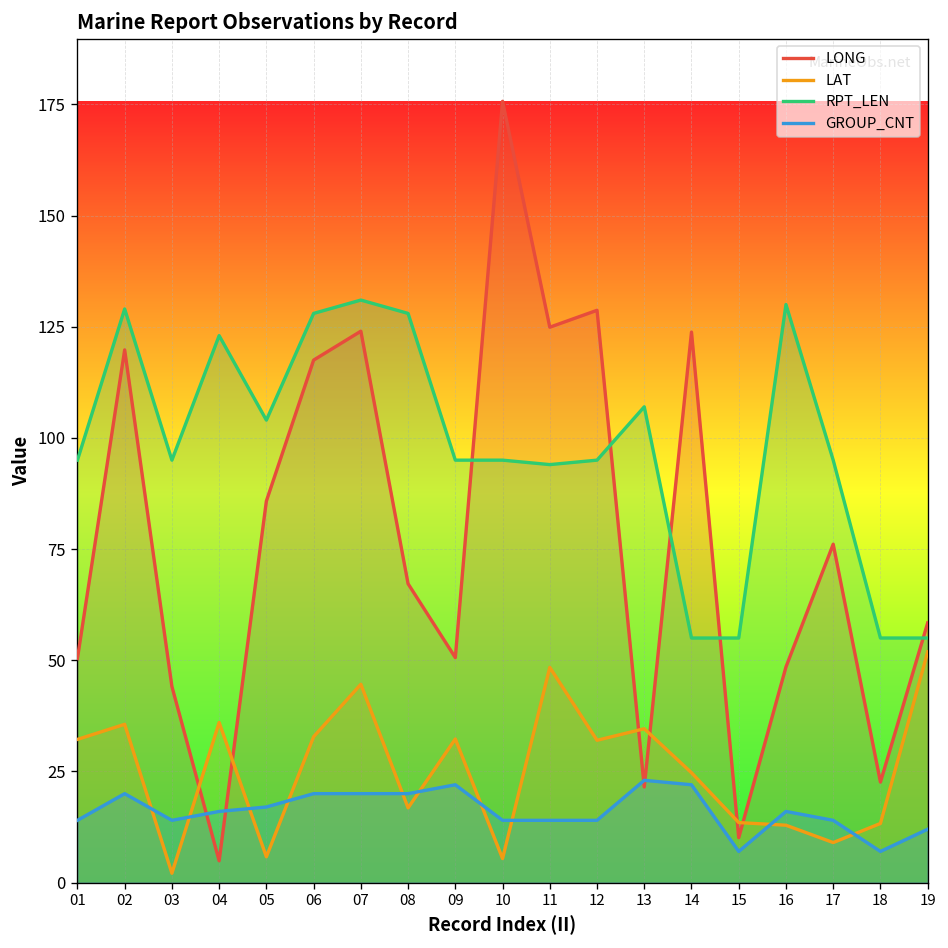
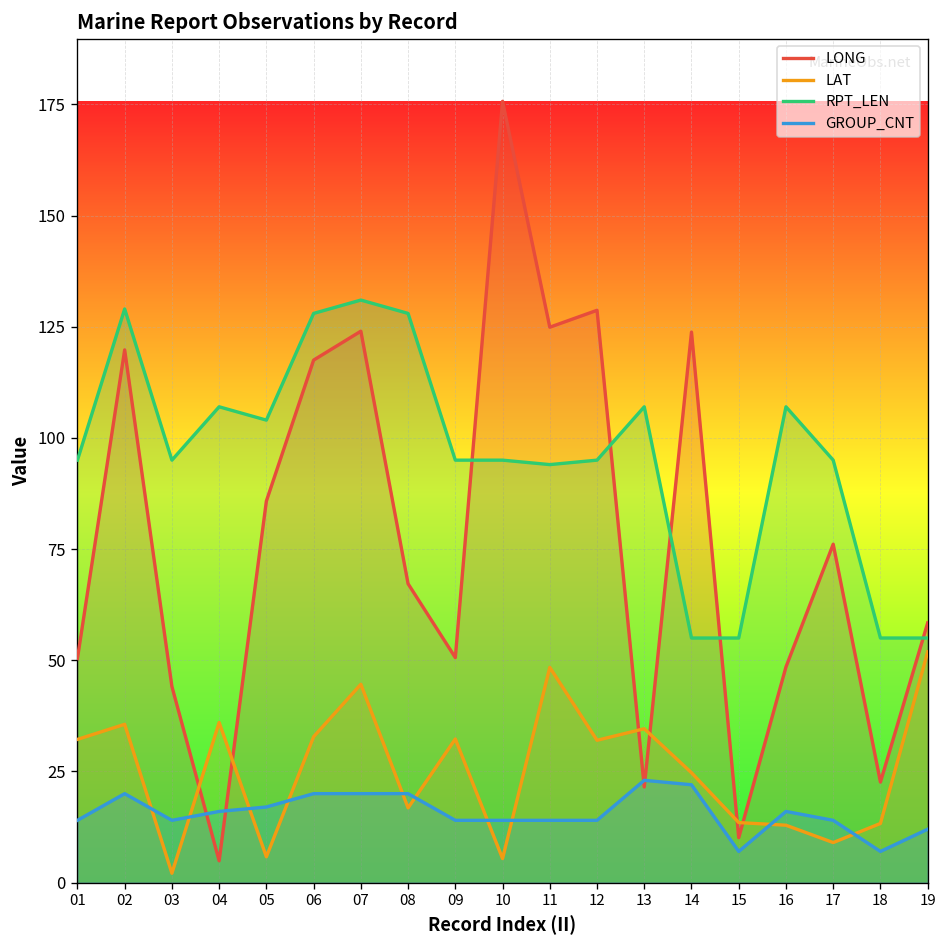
RPT_LEN, 04: 123 -> 107
GROUP_CNT, 09: 22 -> 14
RPT_LEN, 16: 130 -> 107
